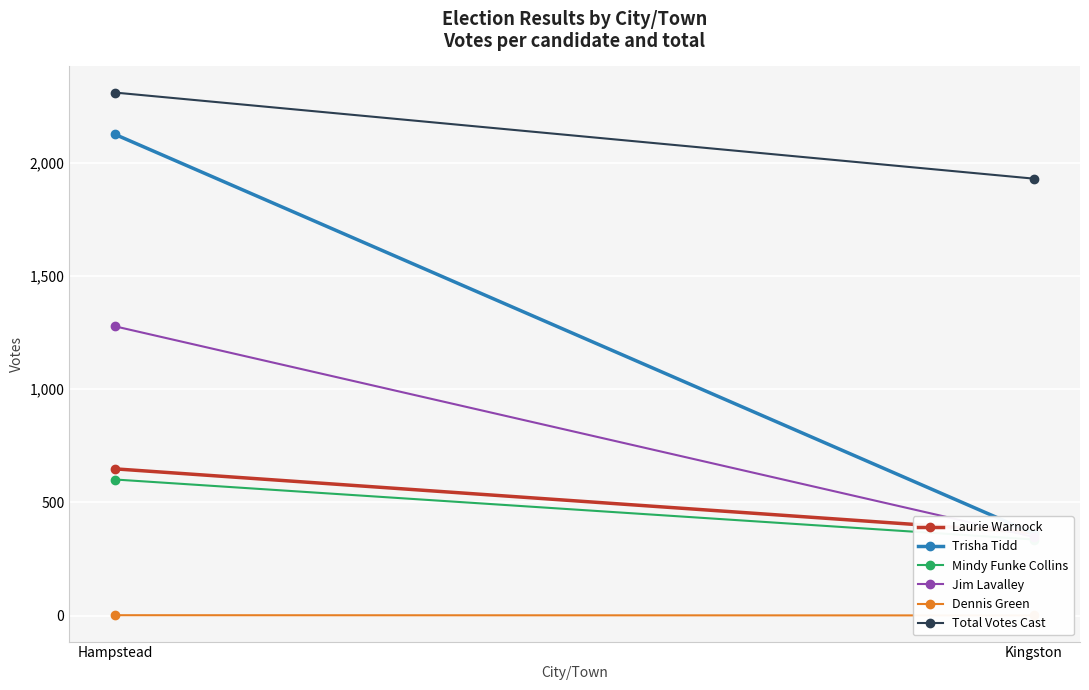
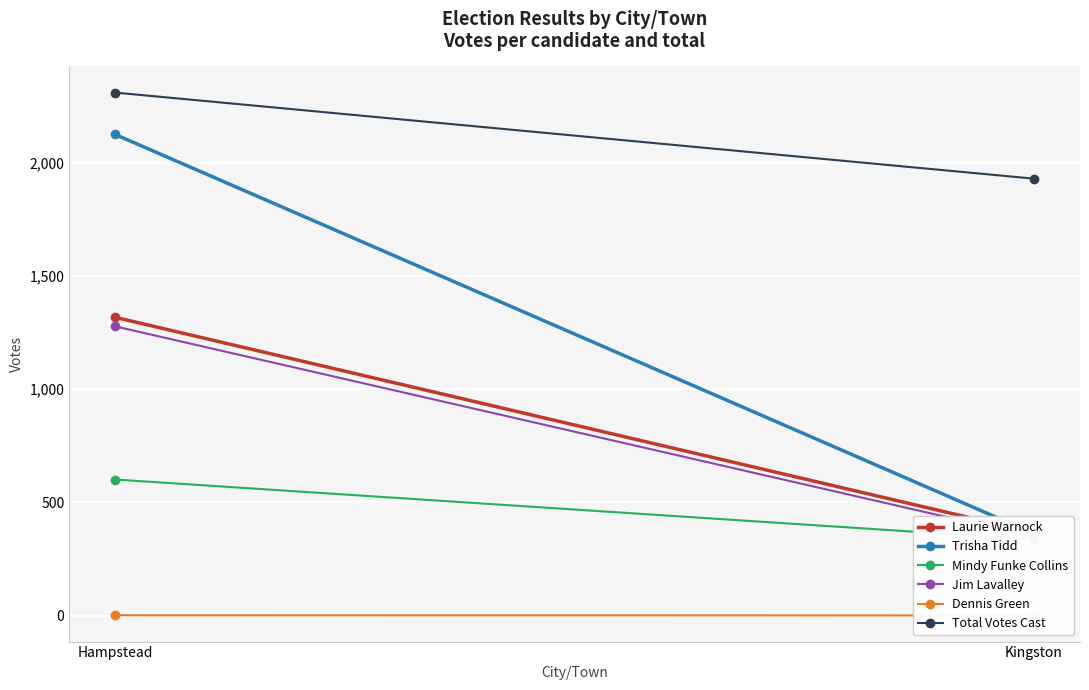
Laurie Warnock, Hampstead: 650 -> 1,320
